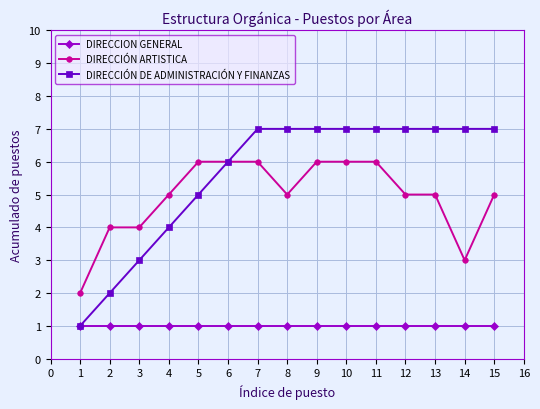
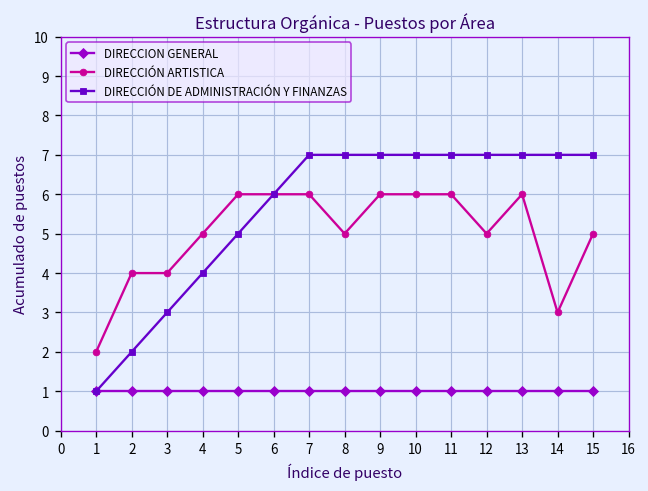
DIRECCIÓN ARTISTICA, 13: 5 -> 6
